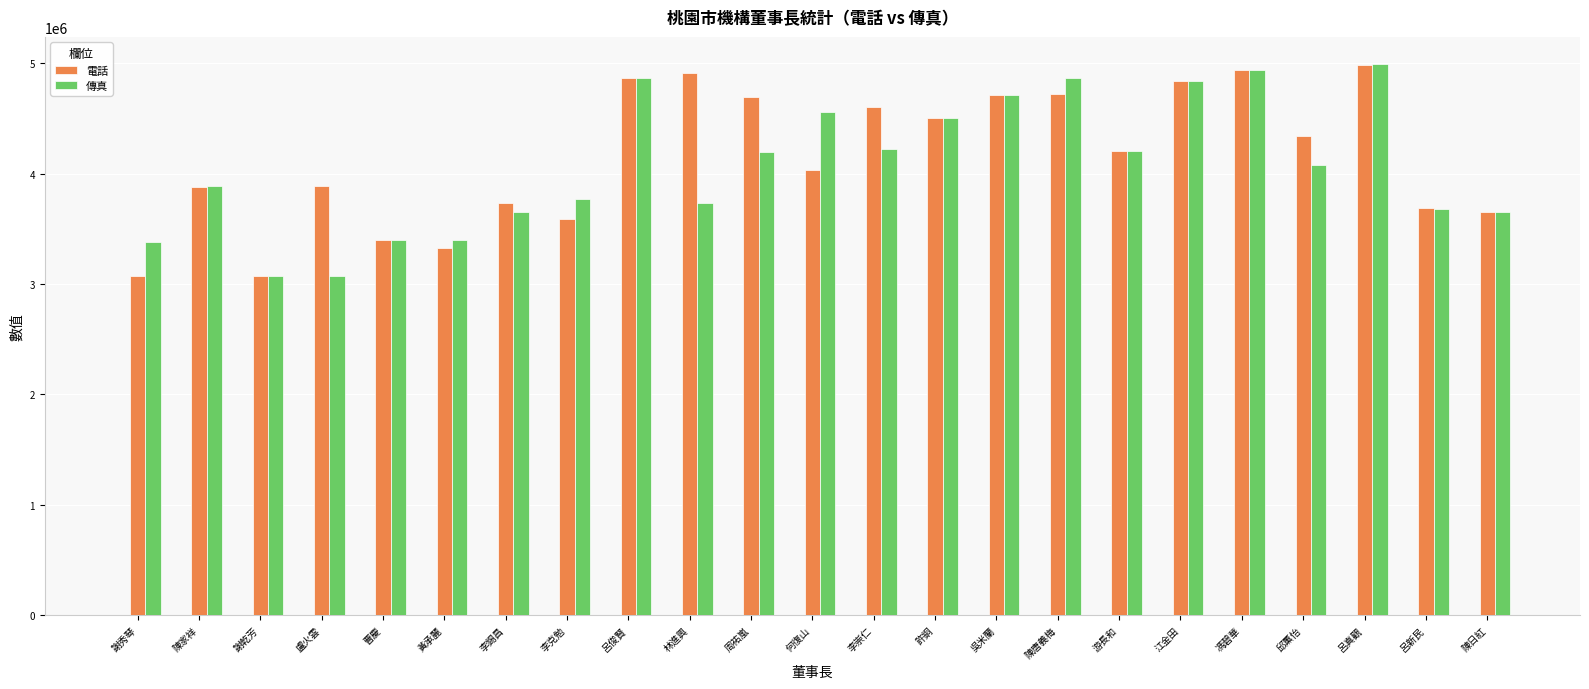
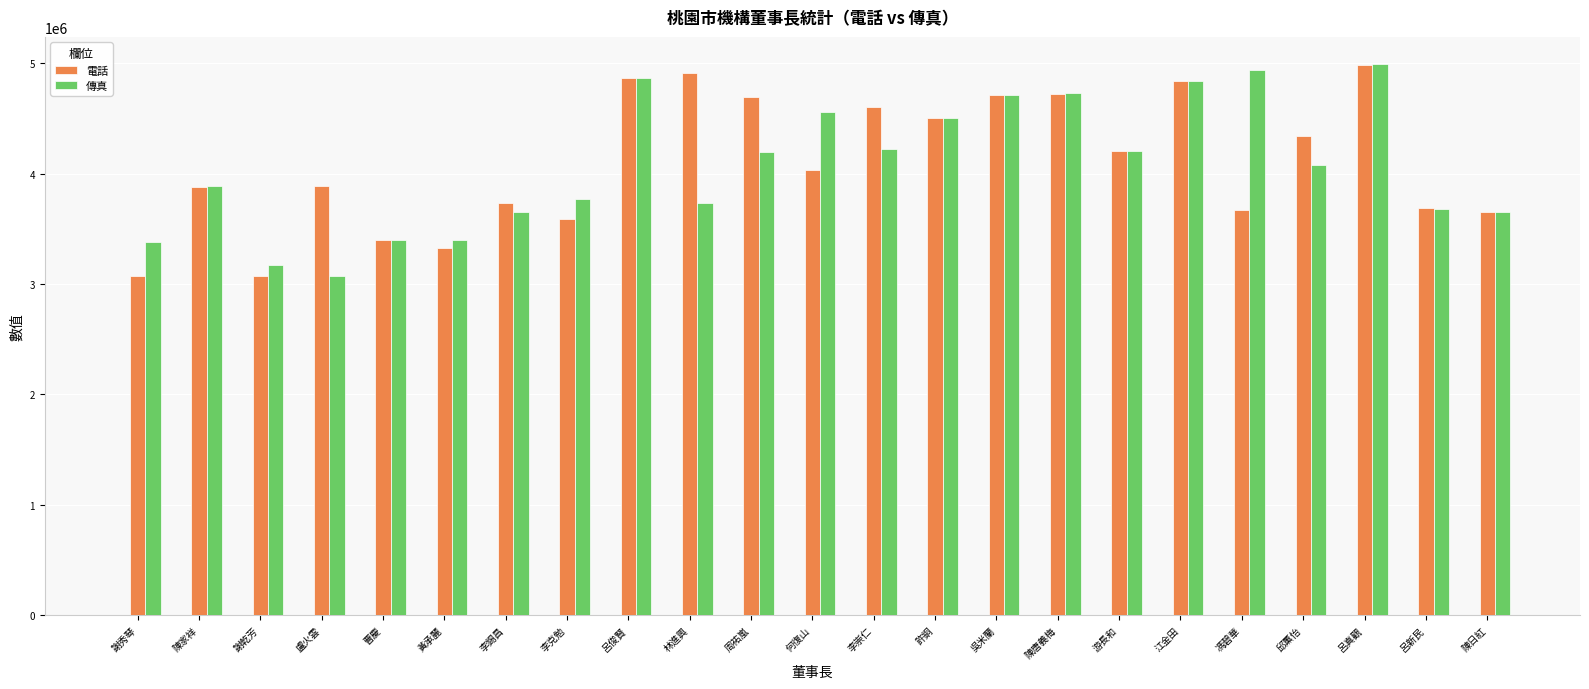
傳真, 謝乾芳: 3070000 -> 3170000
傳真, 陳唐義梅: 4870000 -> 4730000
電話, 馮碧華: 4940000 -> 3670000
